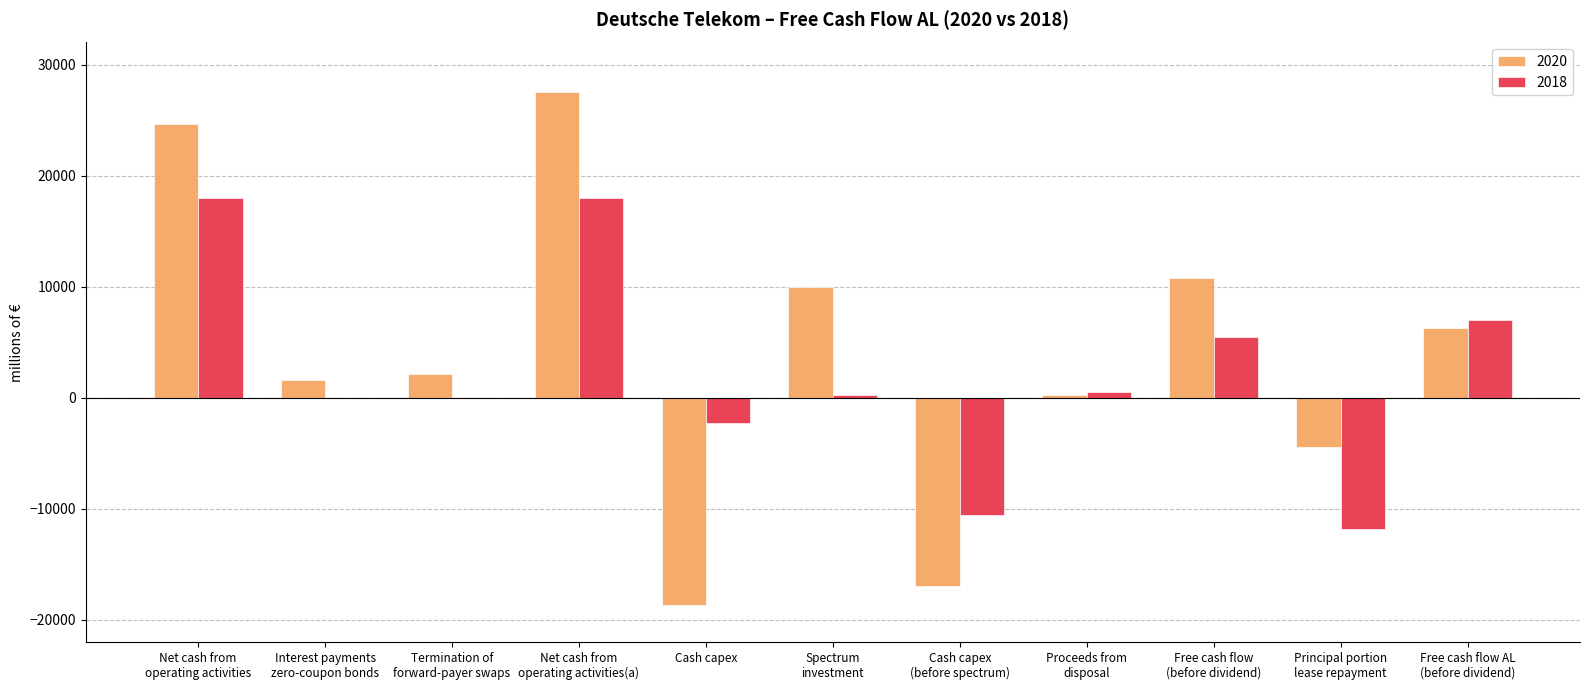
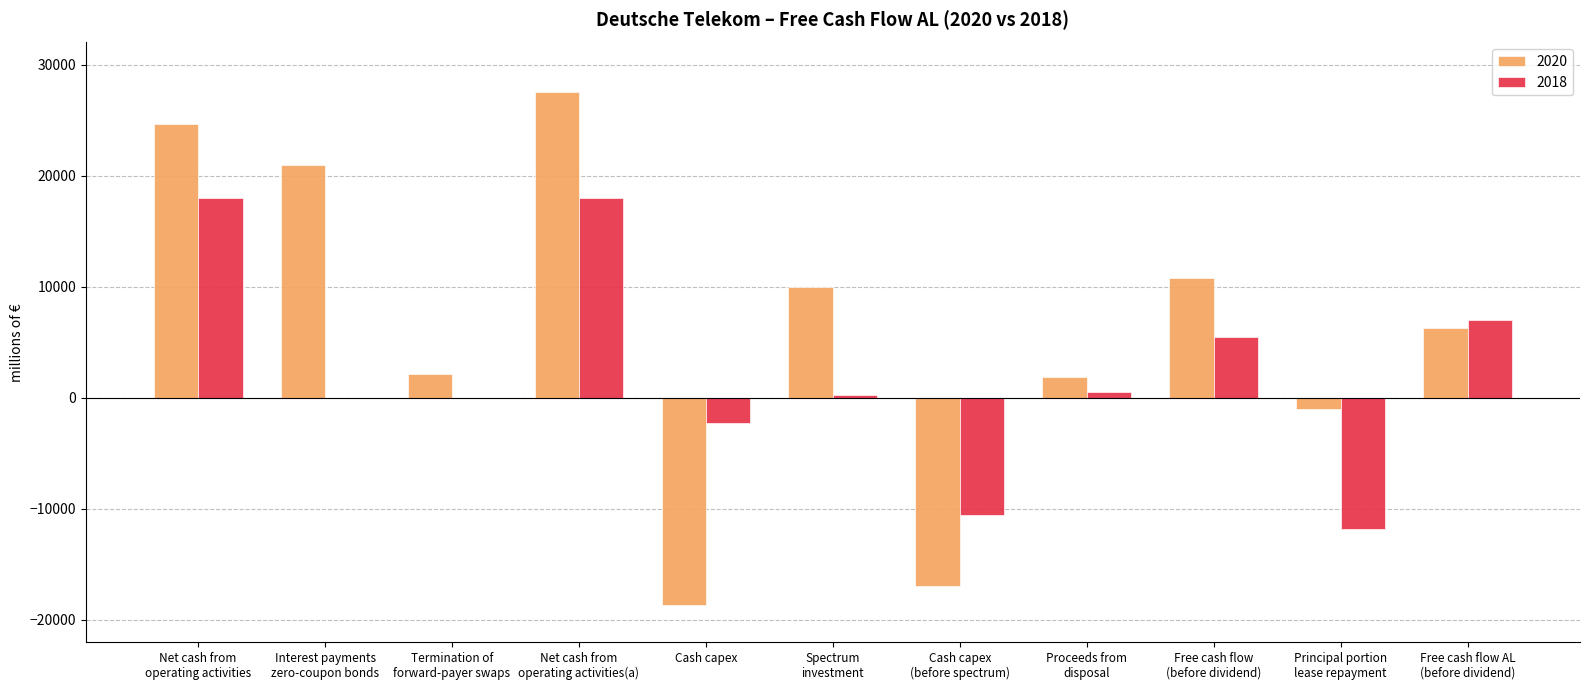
2020, Interest payments zero-coupon bonds: 1600 -> 20900
2020, Proceeds from disposal: 200 -> 1800
2020, Principal portion lease repayment: -4500 -> -1100
